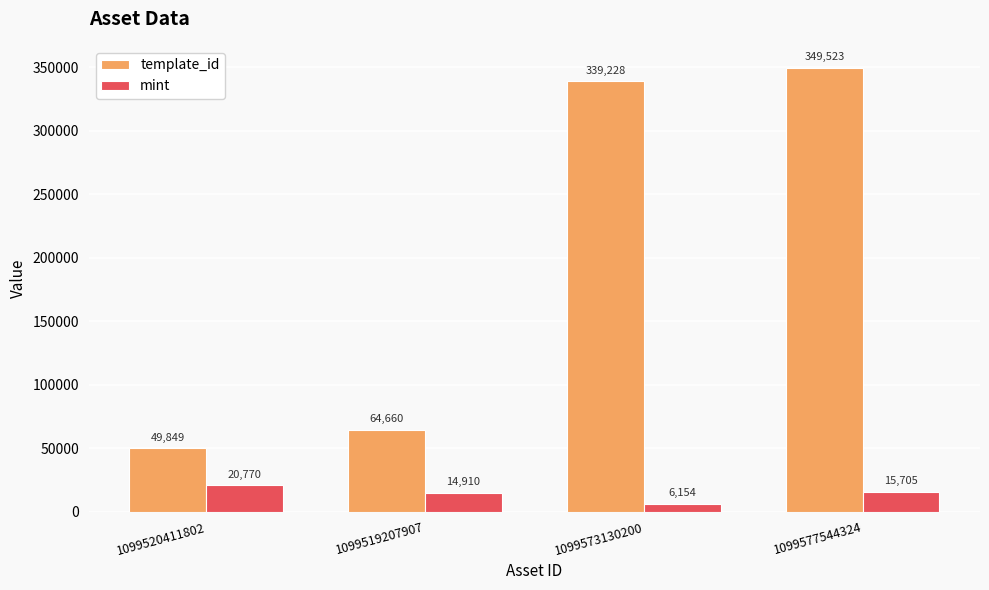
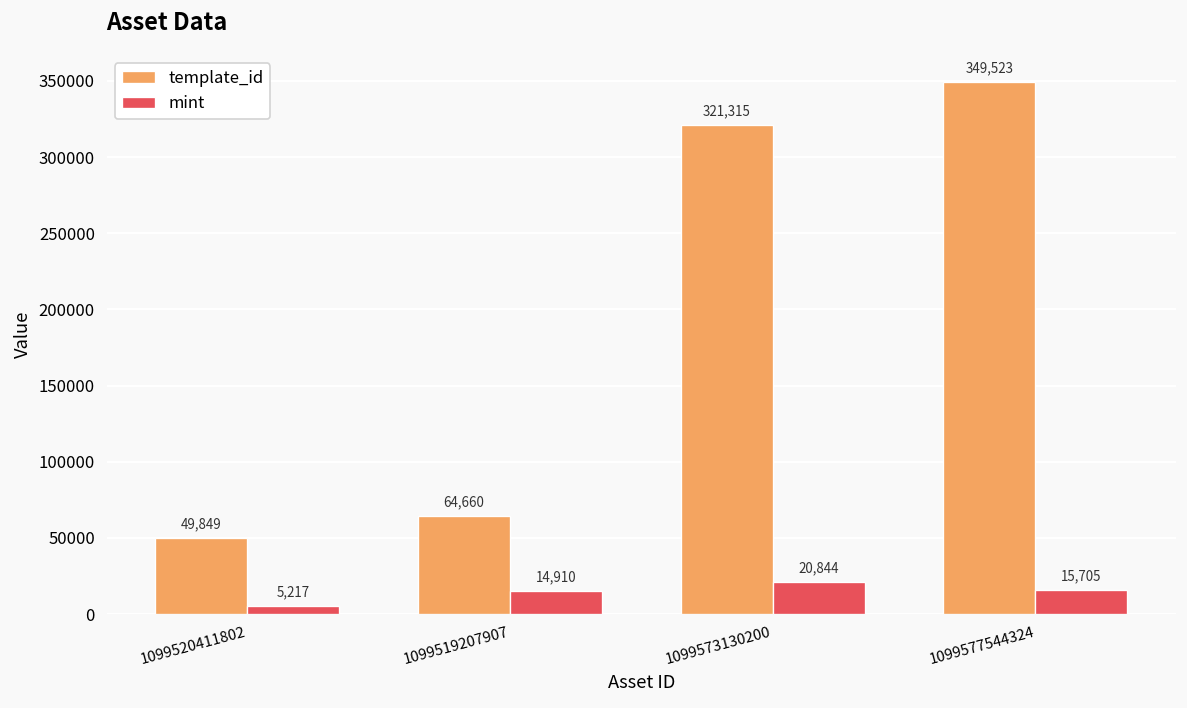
mint, 1099520411802: 20,770 -> 5,217
template_id, 1099573130200: 339,228 -> 321,315
mint, 1099573130200: 6,154 -> 20,844
